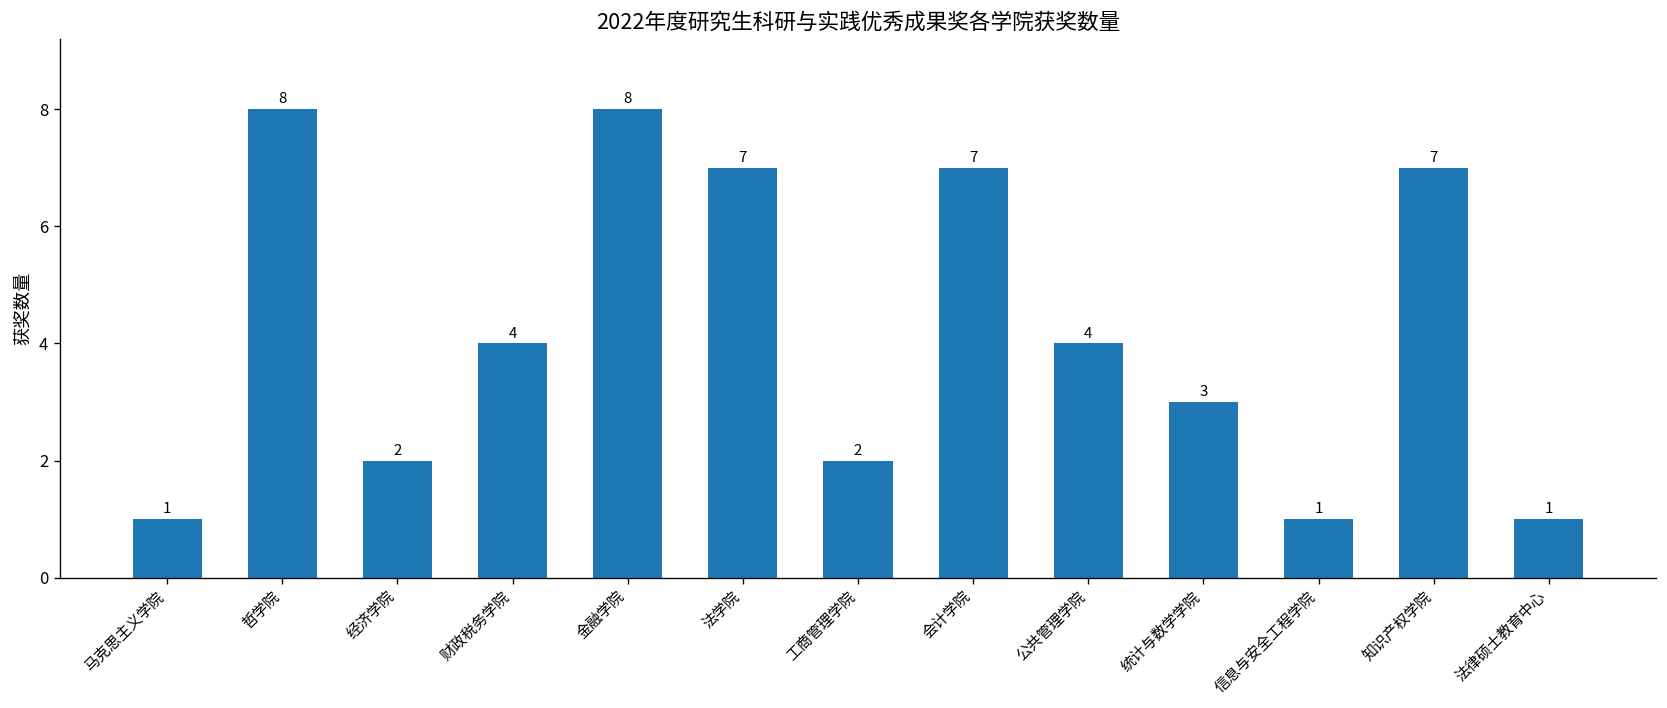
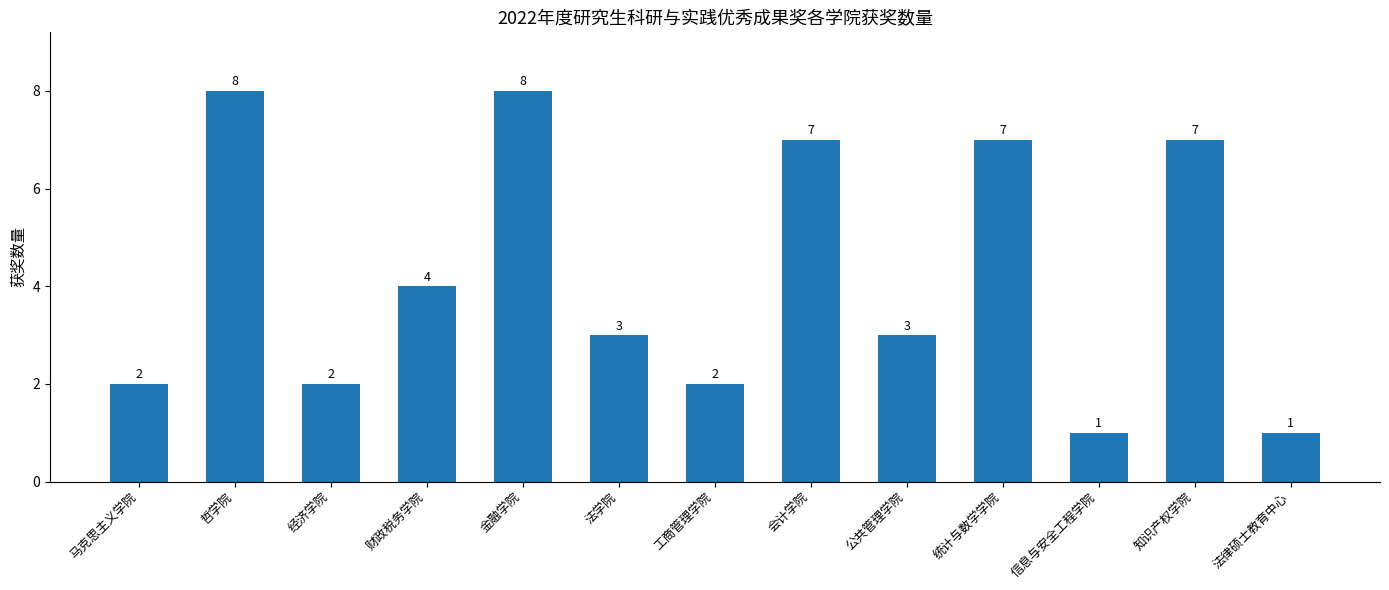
马克思主义学院: 1 -> 2
法学院: 7 -> 3
公共管理学院: 4 -> 3
统计与数学学院: 3 -> 7
